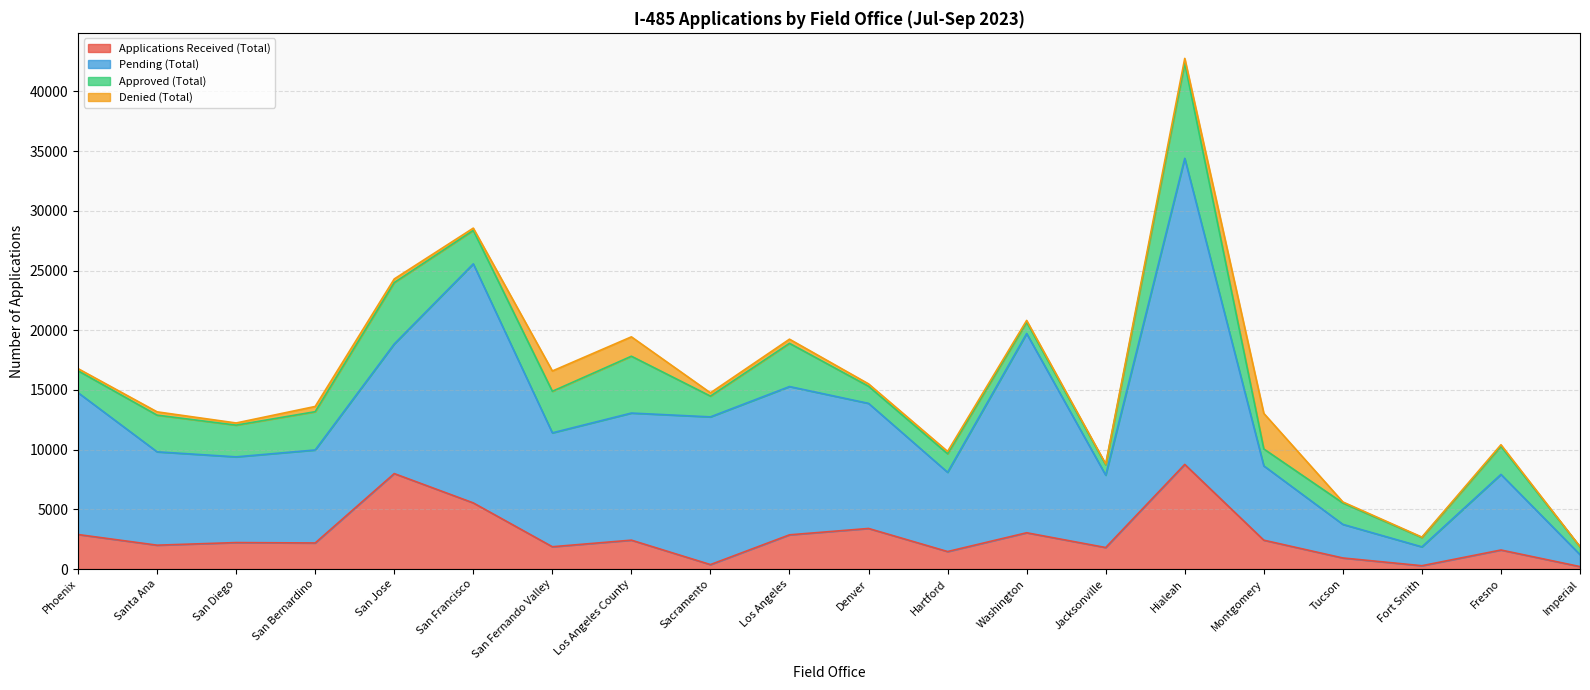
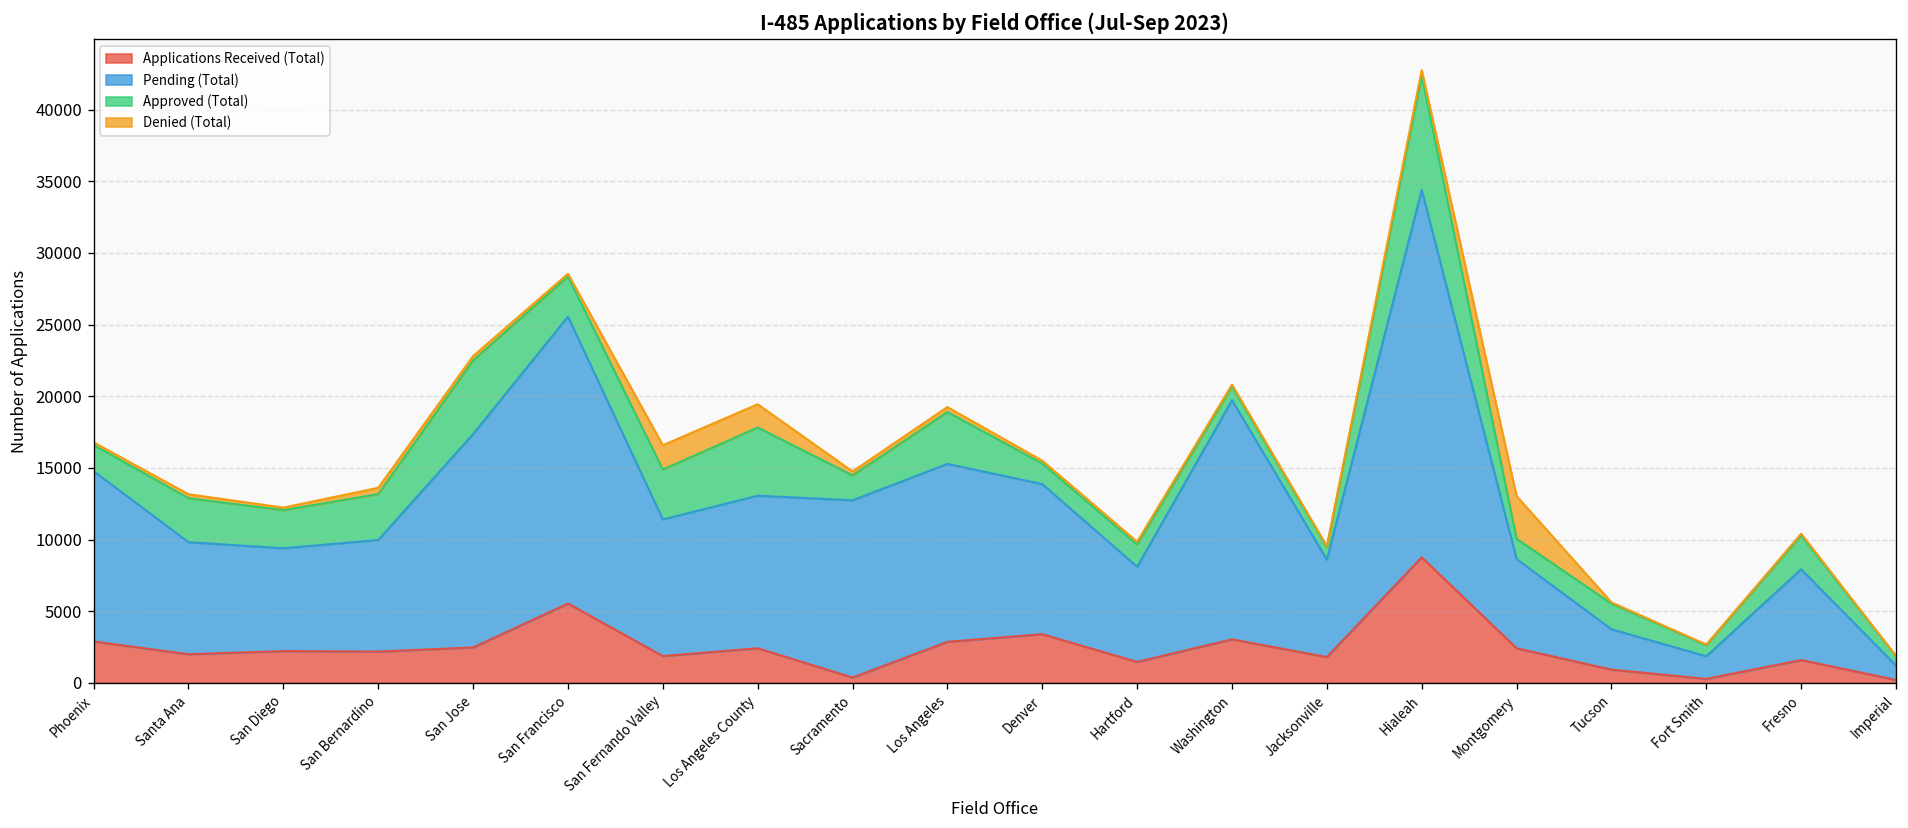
Applications Received (Total), San Jose: 8000 -> 2500
Pending (Total), San Jose: 10900 -> 14900
Pending (Total), Jacksonville: 6100 -> 6800
